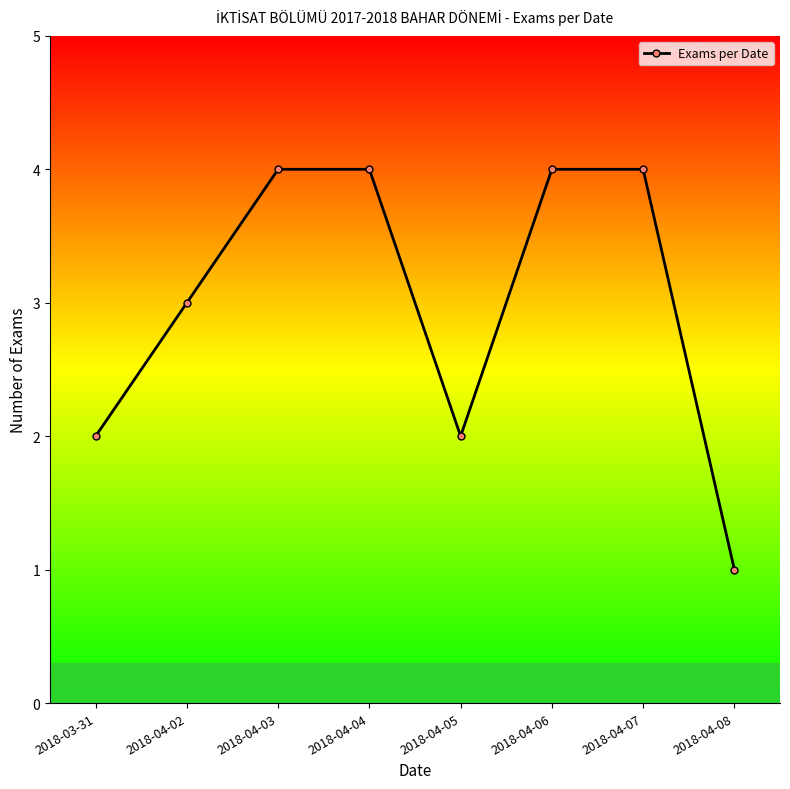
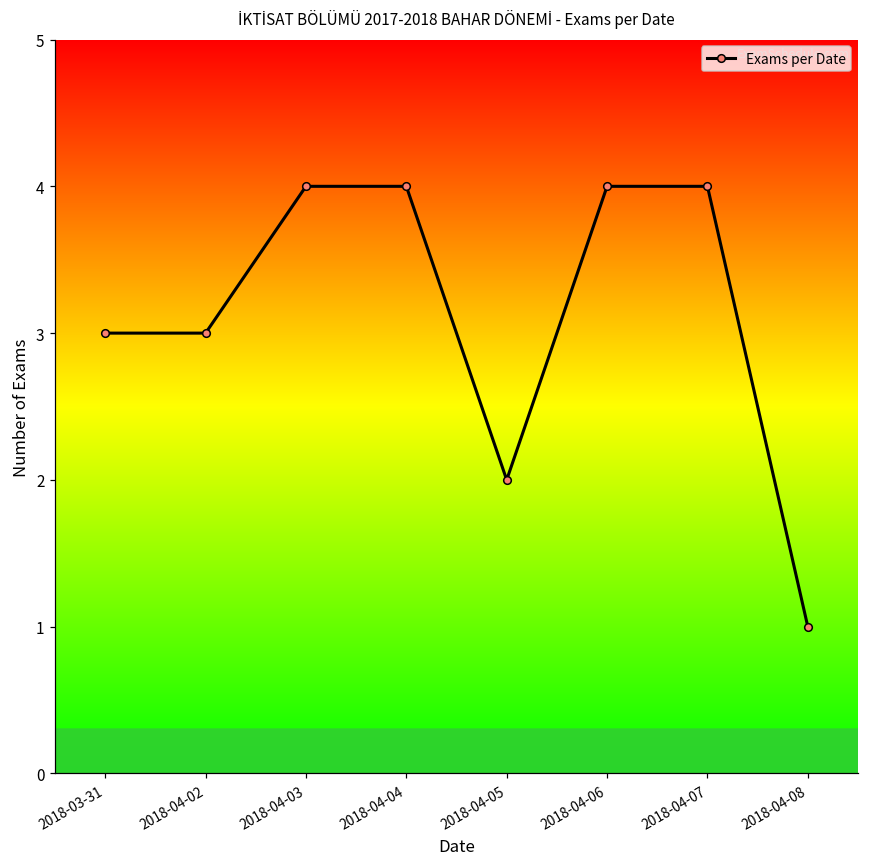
2018-03-31: 2 -> 3
